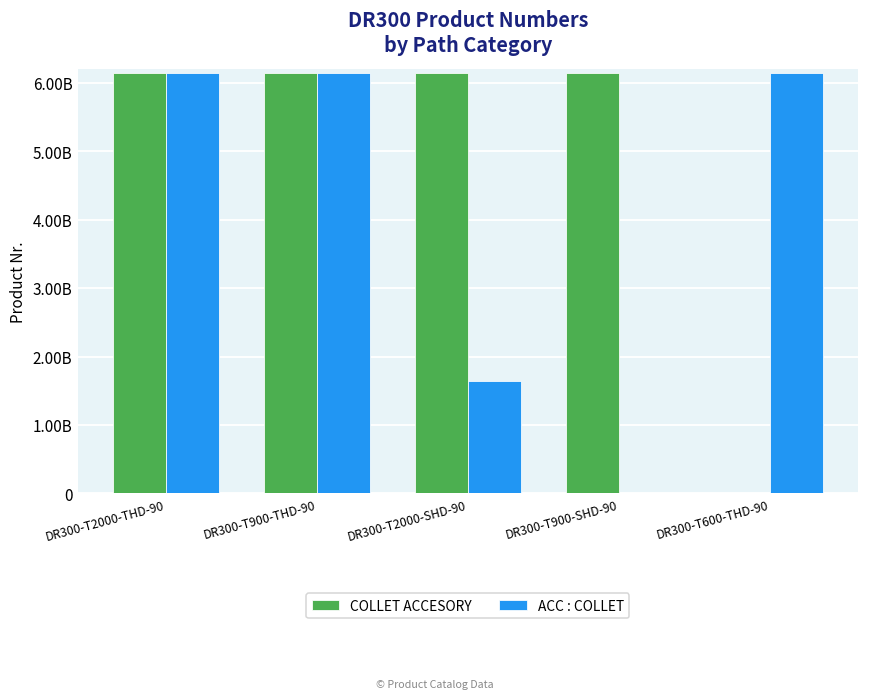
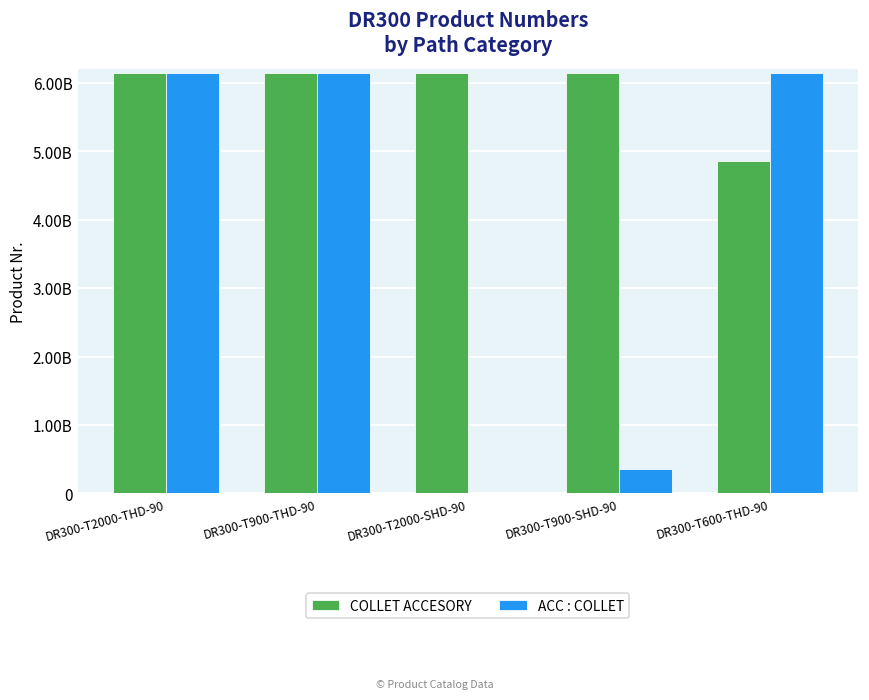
ACC : COLLET, DR300-T2000-SHD-90: 1600000000 -> 0
ACC : COLLET, DR300-T900-SHD-90: 0 -> 400000000
COLLET ACCESORY, DR300-T600-THD-90: 0 -> 4900000000
